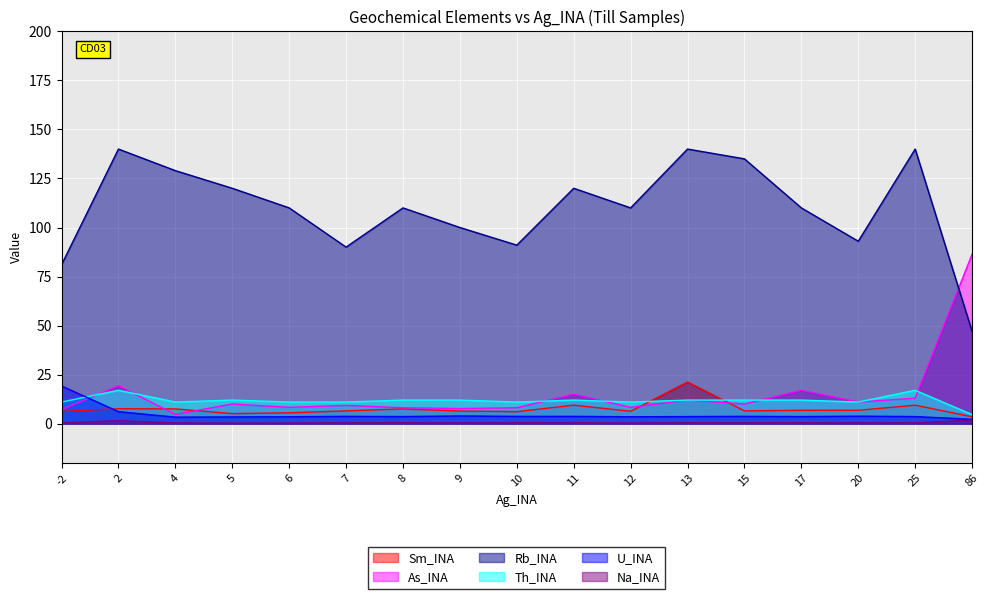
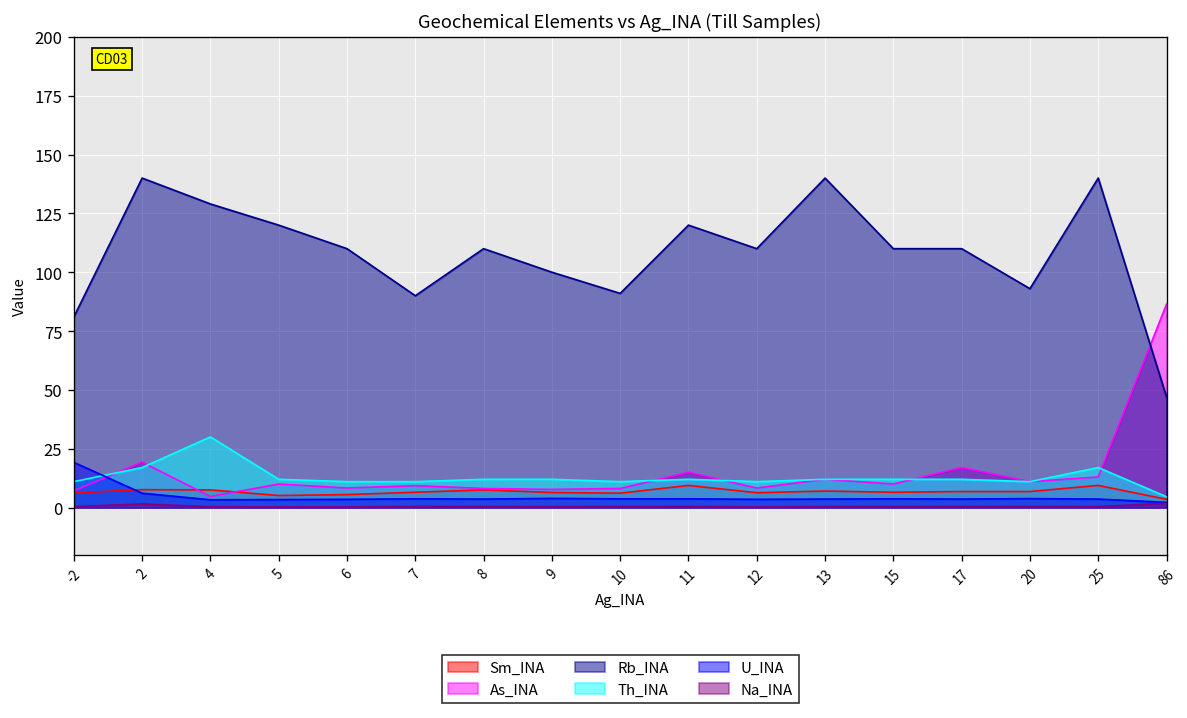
Th_INA, 4: 11 -> 30
Sm_INA, 13: 21 -> 7
Rb_INA, 15: 135 -> 110
